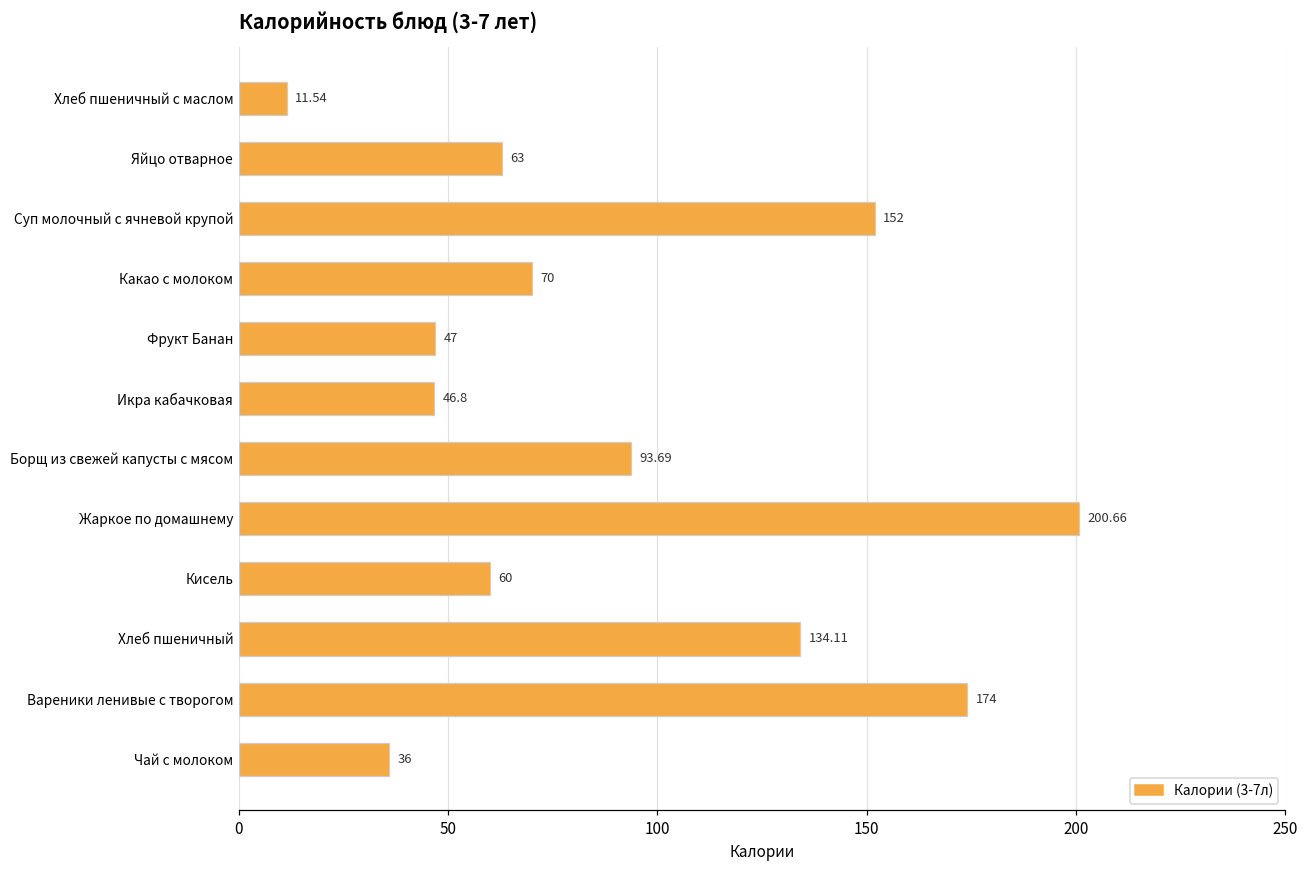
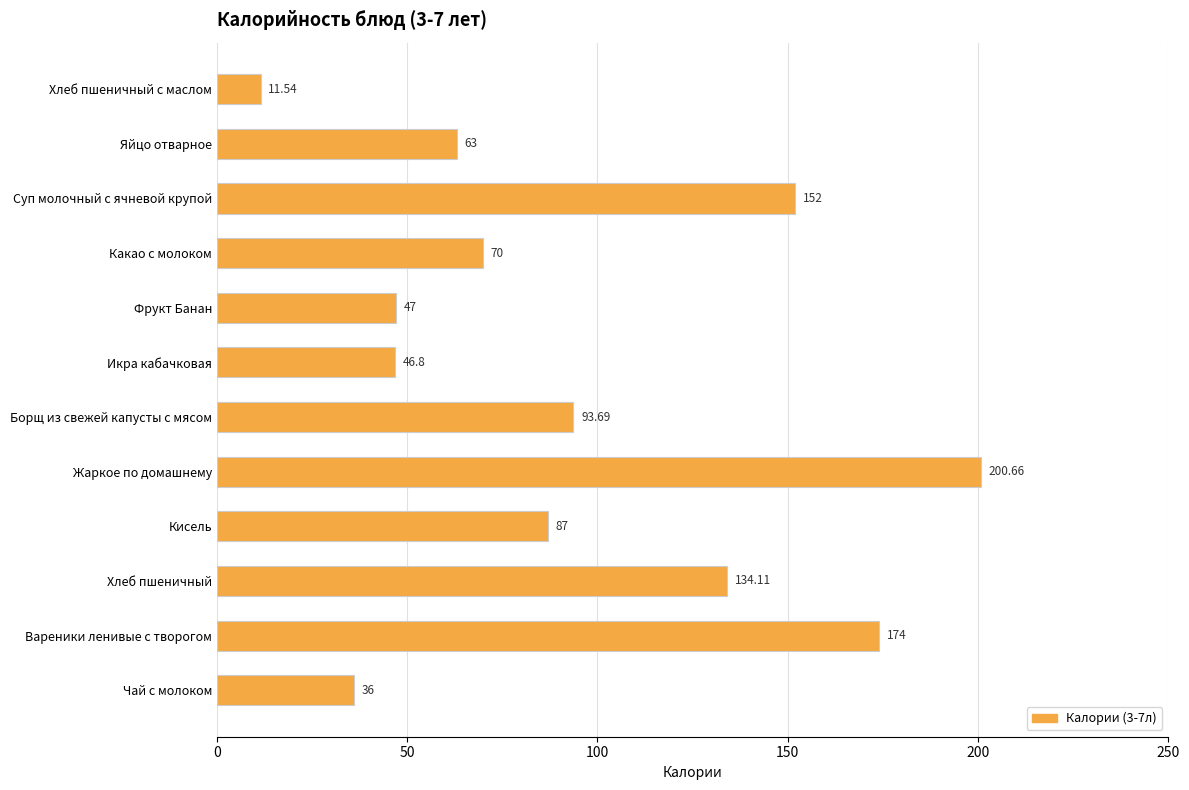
Кисель: 60 -> 87
